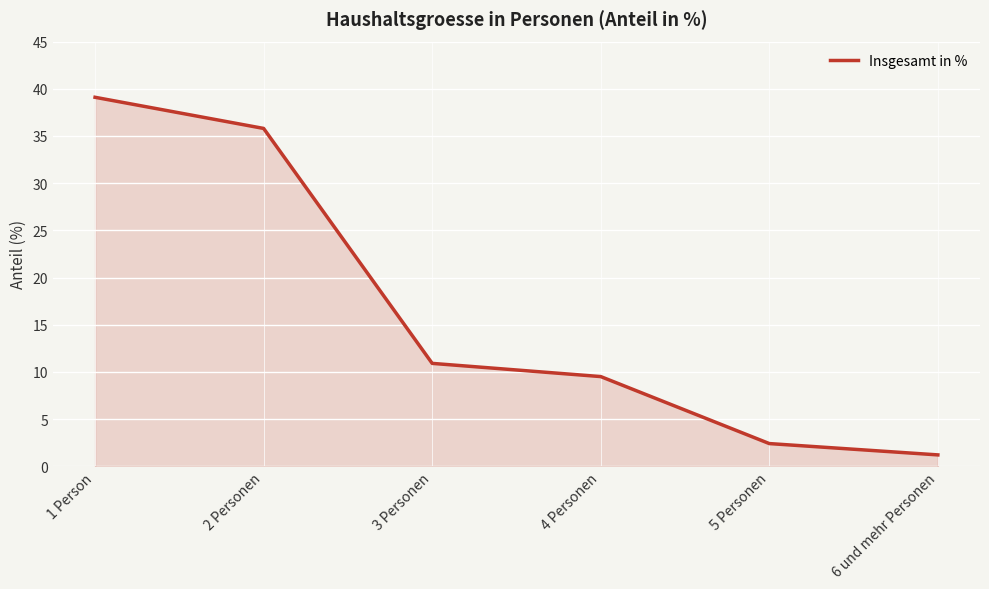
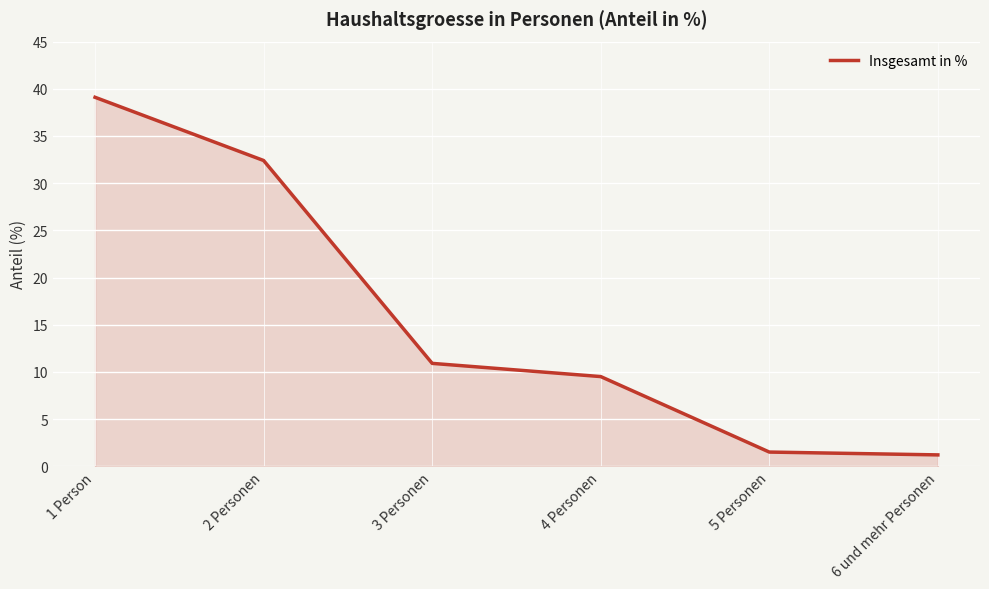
2 Personen: 36 -> 32
5 Personen: 2.4 -> 1.5
